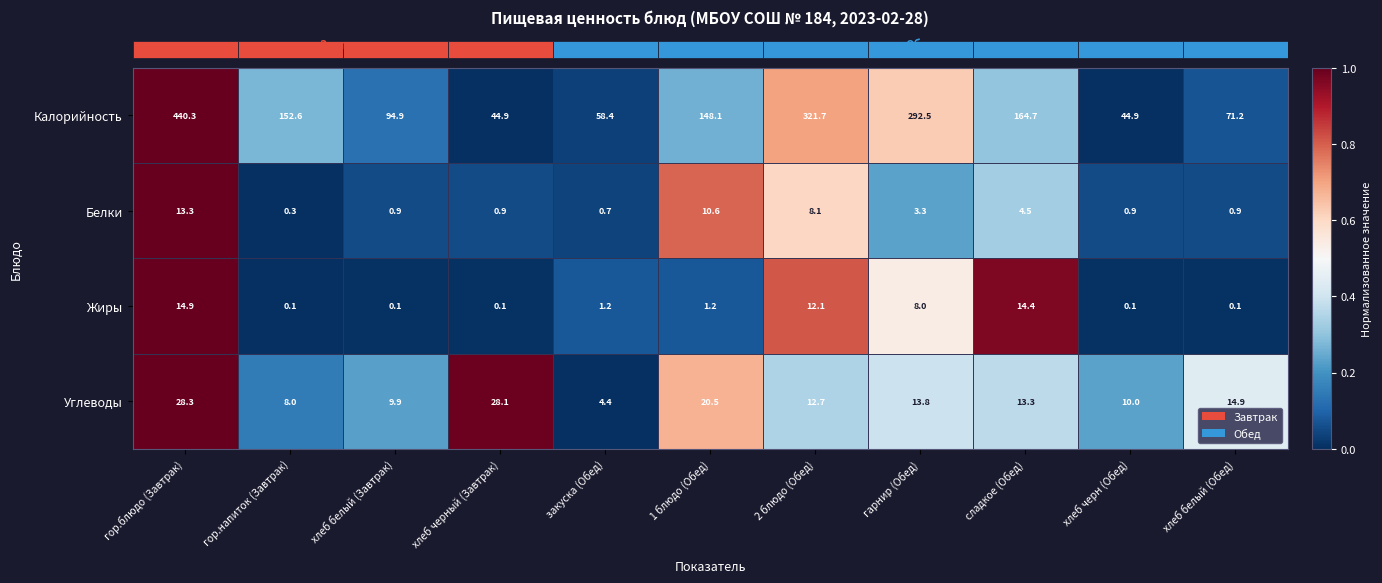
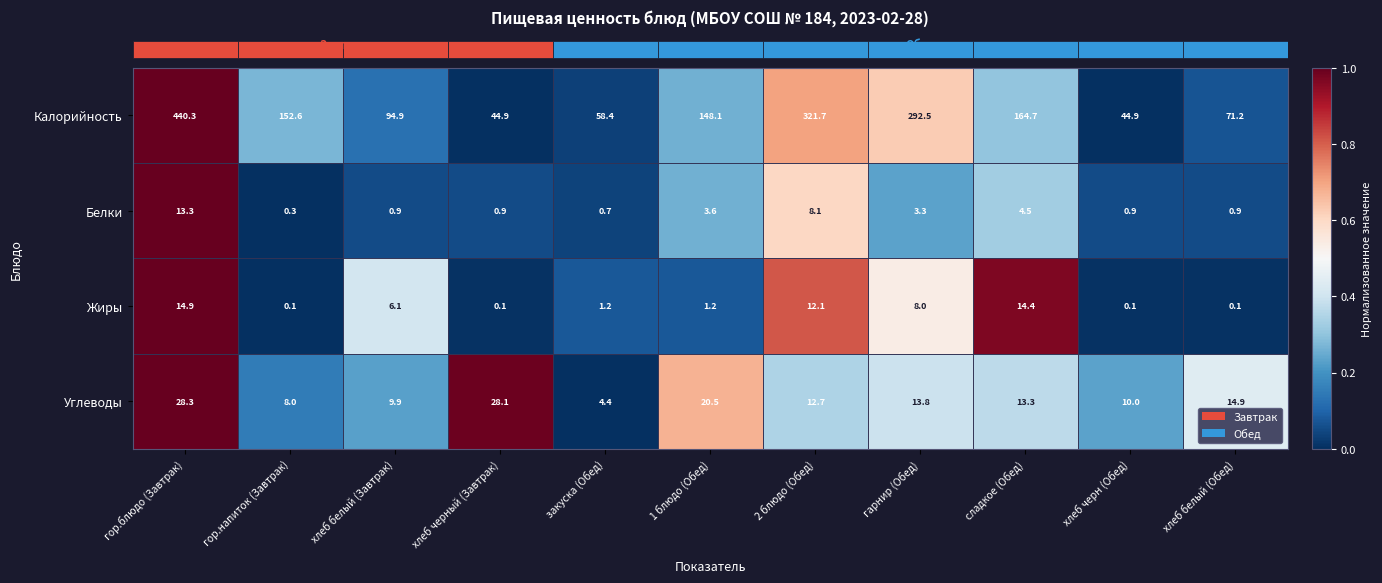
Белки, 1 блюдо (Обед): 10.6 -> 3.6
Жиры, хлеб белый (Завтрак): 0.1 -> 6.1
